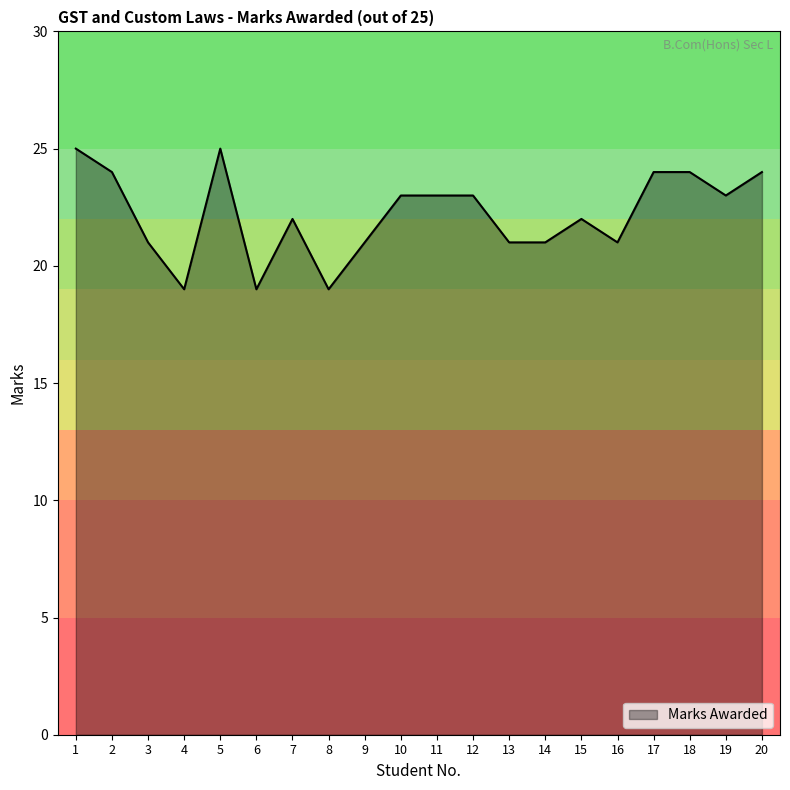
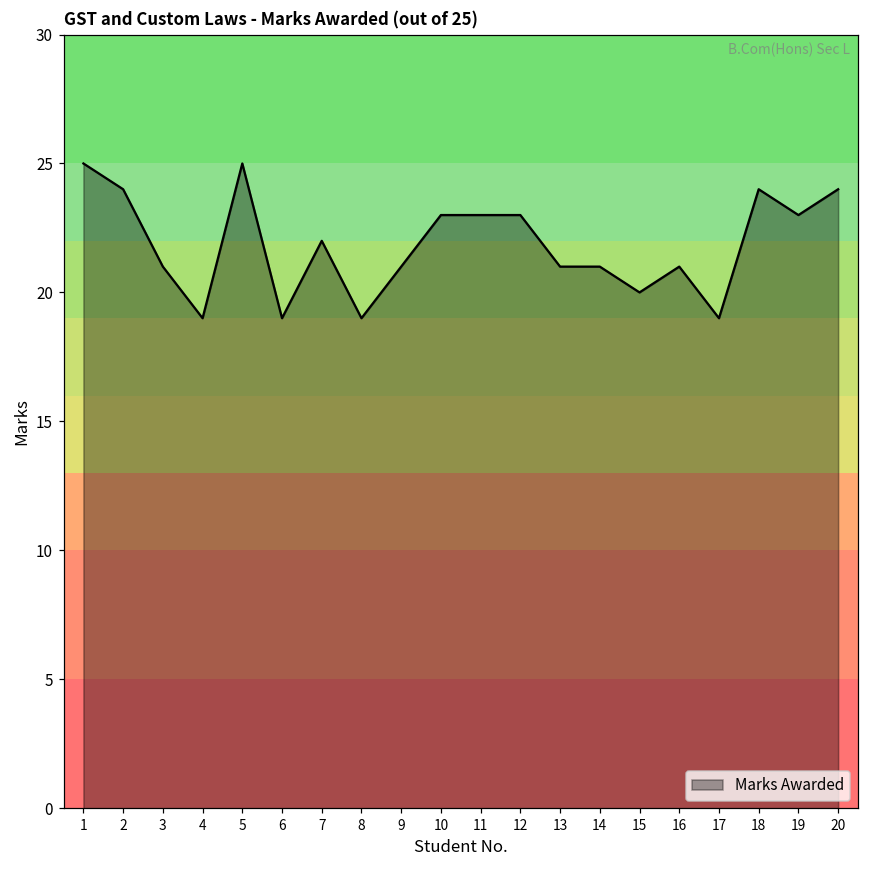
15: 22 -> 20
17: 24 -> 19
